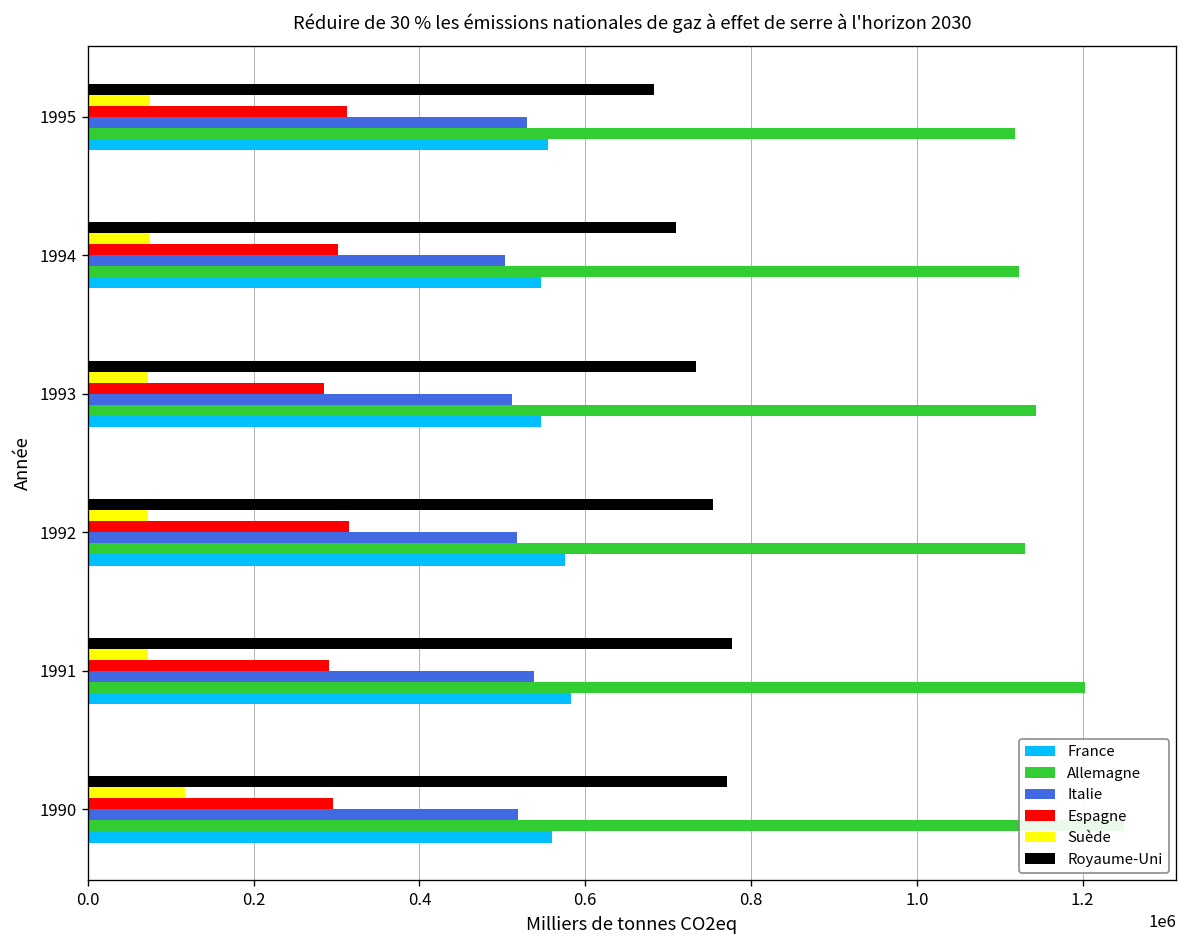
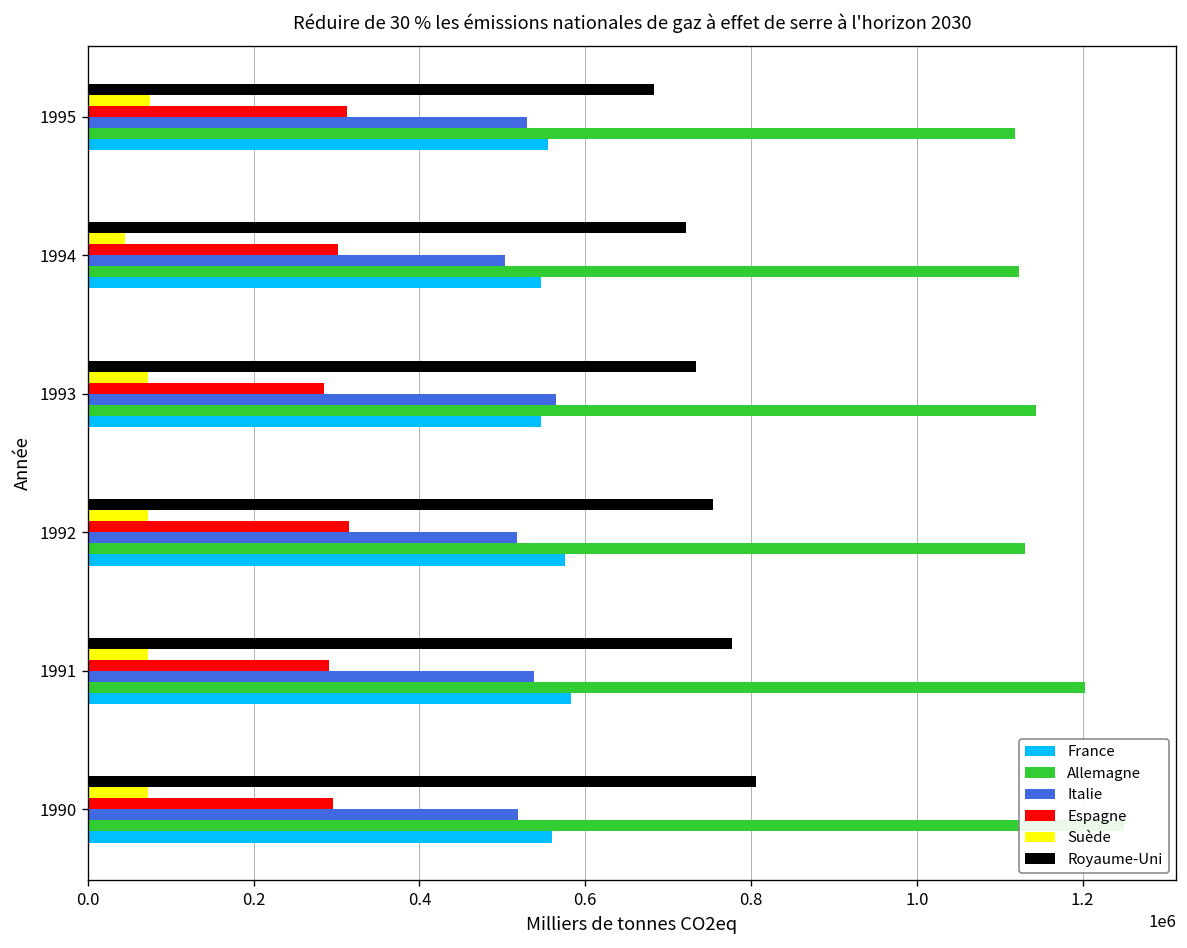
Royaume-Uni, 1994: 710000 -> 720000
Suède, 1994: 80000 -> 40000
Italie, 1993: 510000 -> 560000
Royaume-Uni, 1990: 770000 -> 810000
Suède, 1990: 120000 -> 70000
